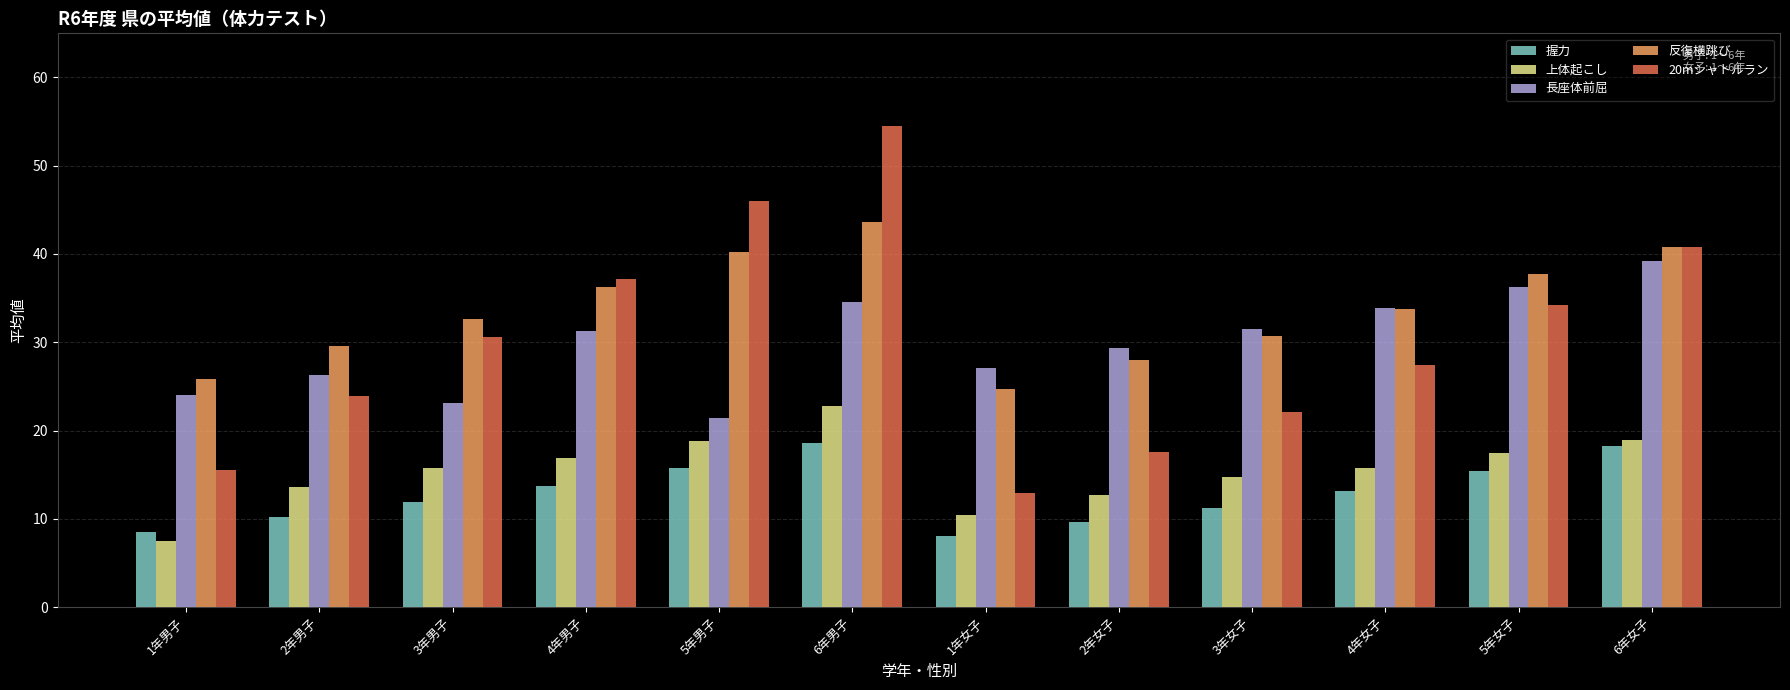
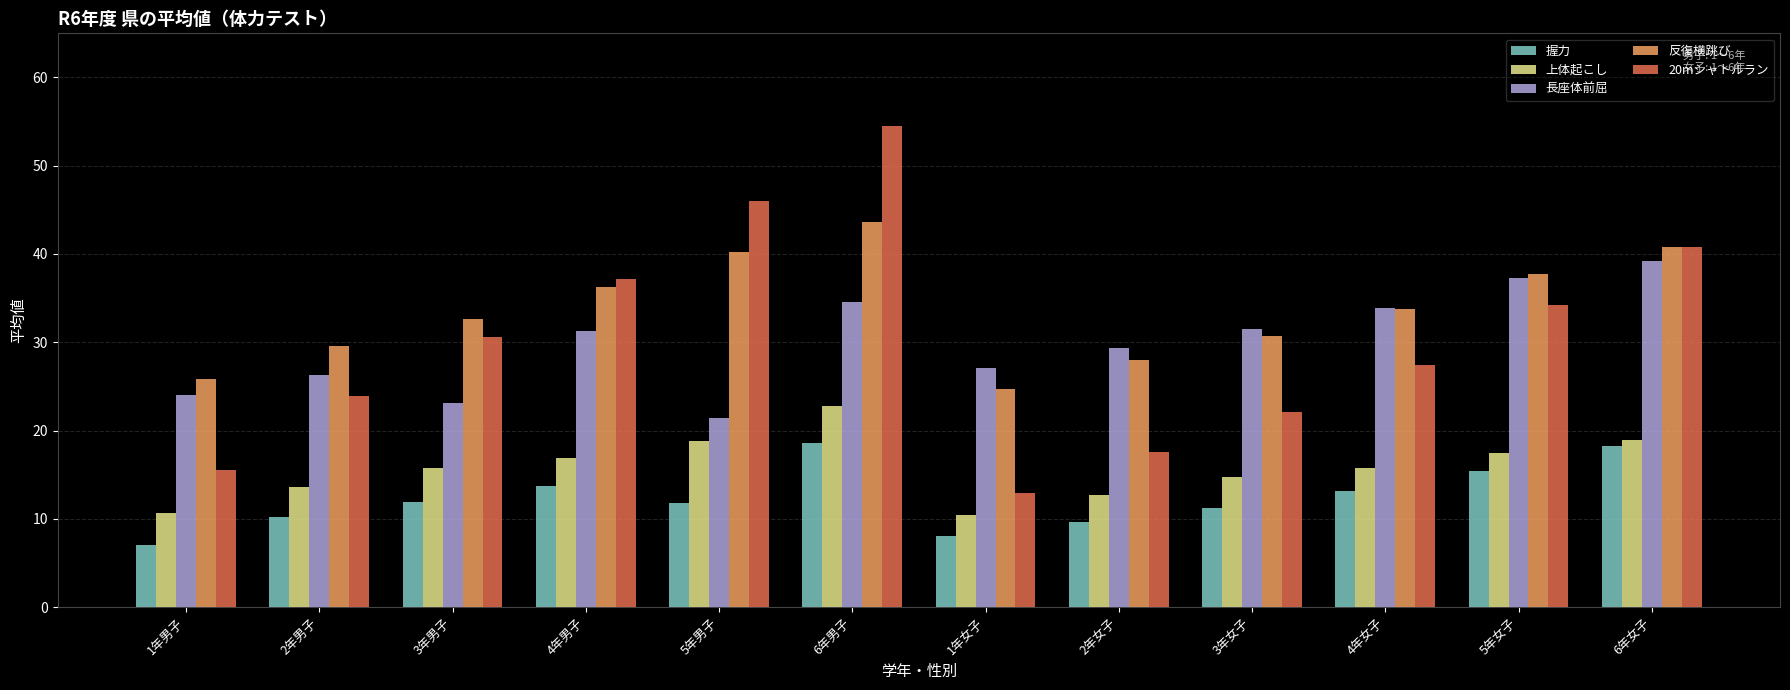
握力, 1年男子: 9 -> 7
上体起こし, 1年男子: 7 -> 11
握力, 5年男子: 16 -> 12
長座体前屈, 5年女子: 36 -> 37
